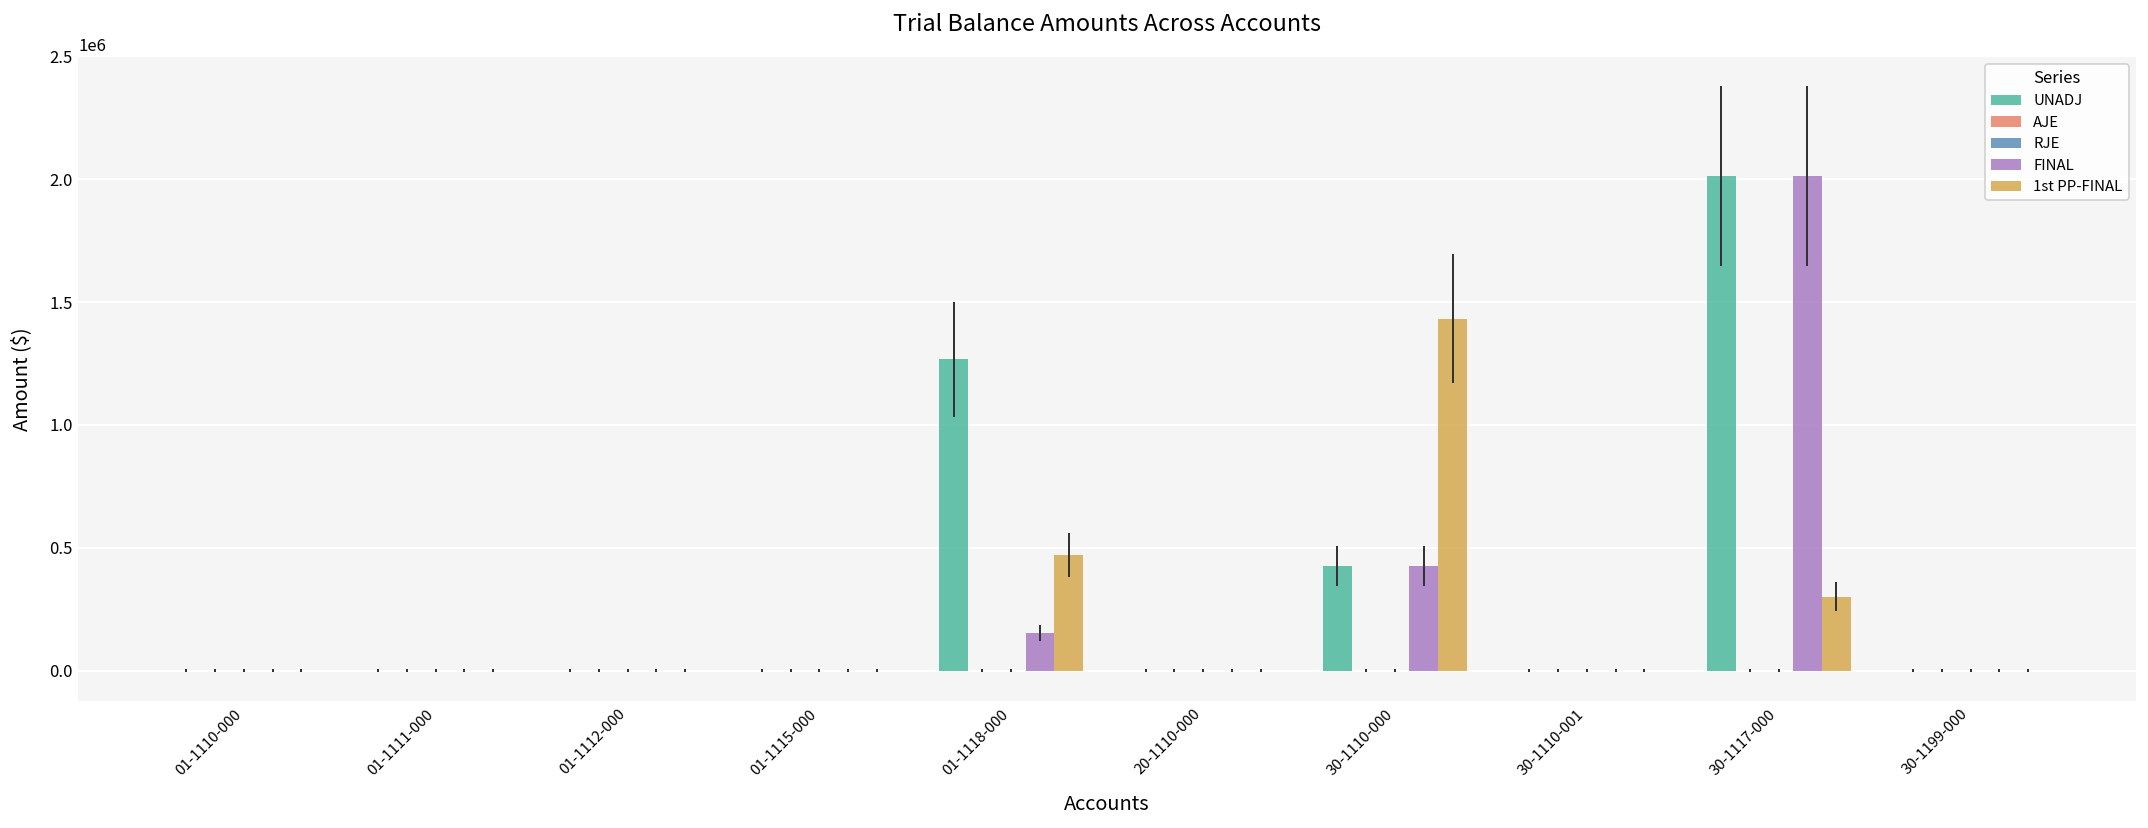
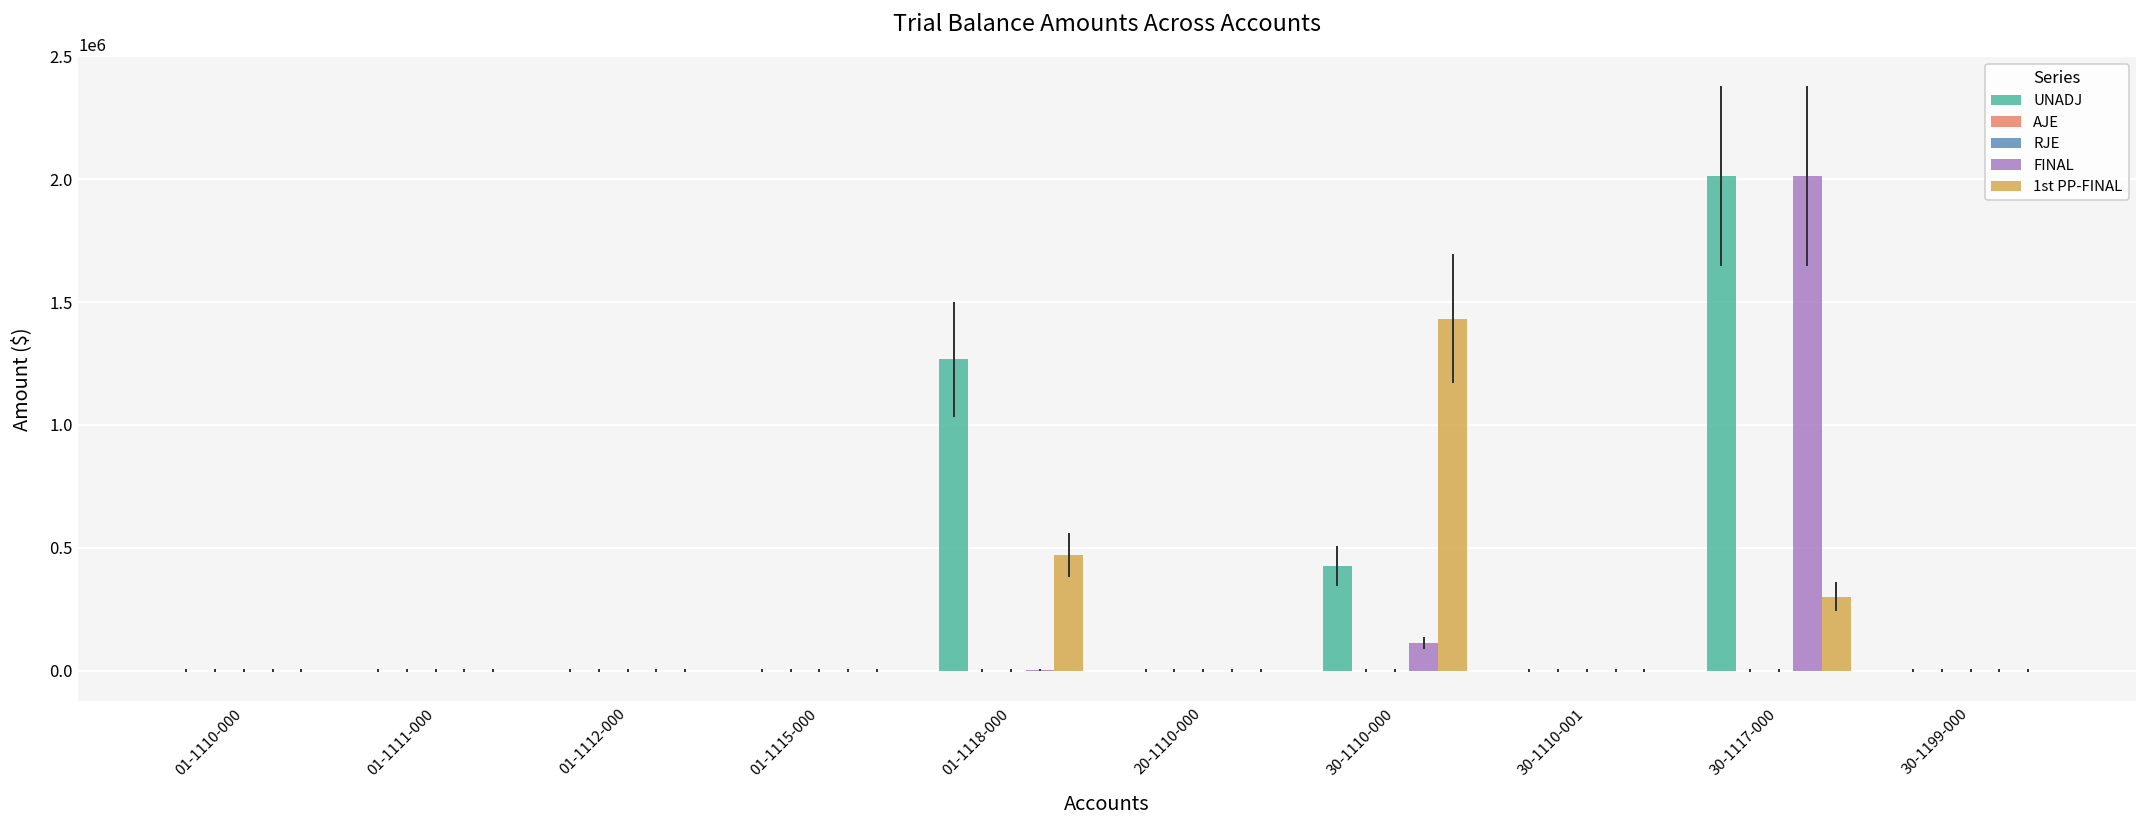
FINAL, 01-1118-000: 150000 -> 0
FINAL, 30-1110-000: 430000 -> 110000
